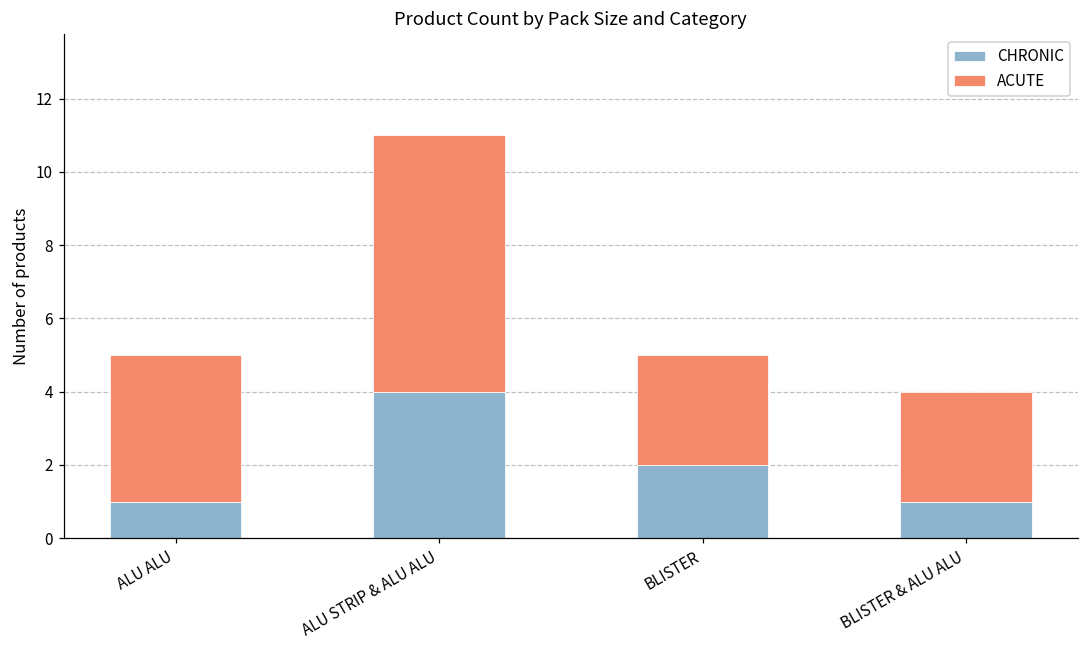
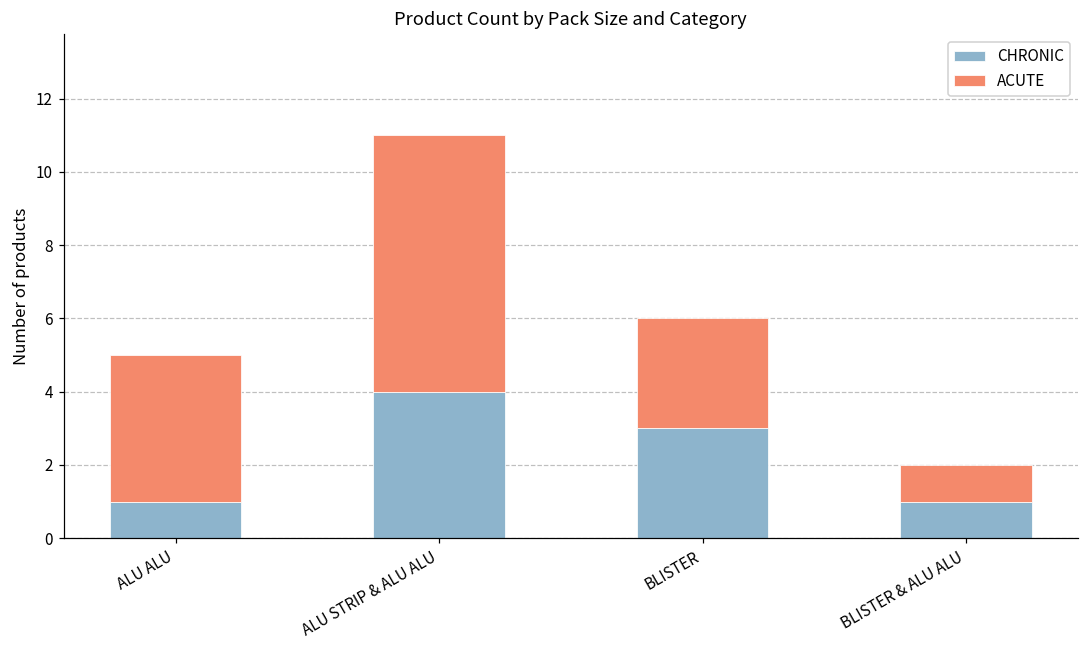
CHRONIC, BLISTER: 2 -> 3
ACUTE, BLISTER & ALU ALU: 3 -> 1
